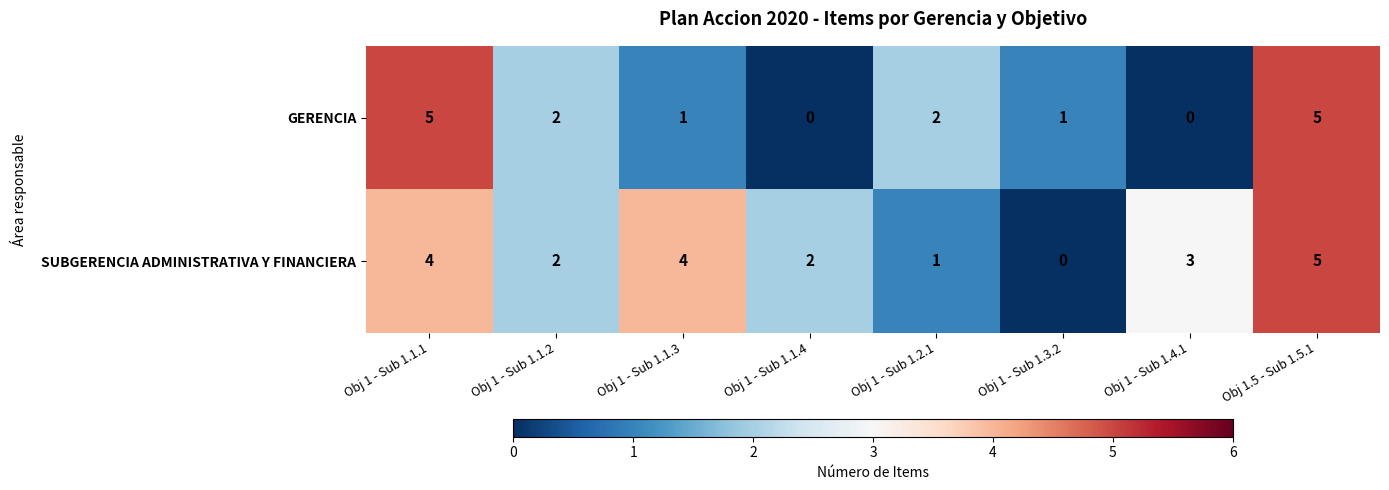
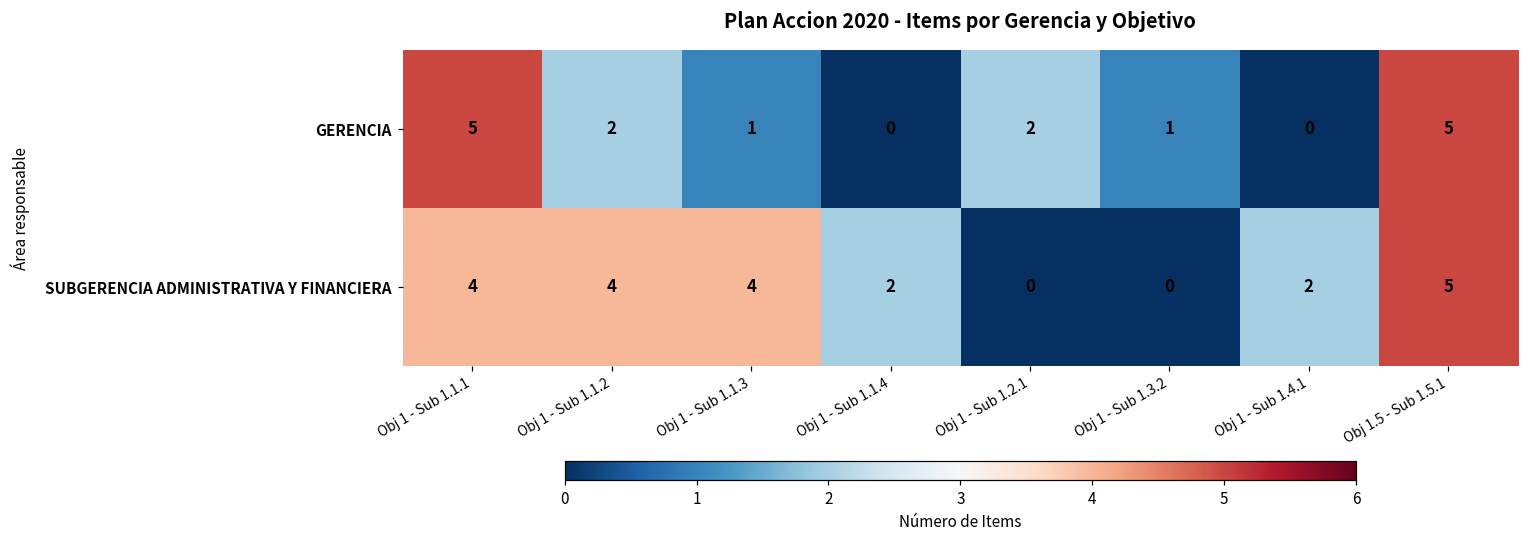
SUBGERENCIA ADMINISTRATIVA Y FINANCIERA, Obj 1 - Sub 1.1.2: 2 -> 4
SUBGERENCIA ADMINISTRATIVA Y FINANCIERA, Obj 1 - Sub 1.2.1: 1 -> 0
SUBGERENCIA ADMINISTRATIVA Y FINANCIERA, Obj 1 - Sub 1.4.1: 3 -> 2
